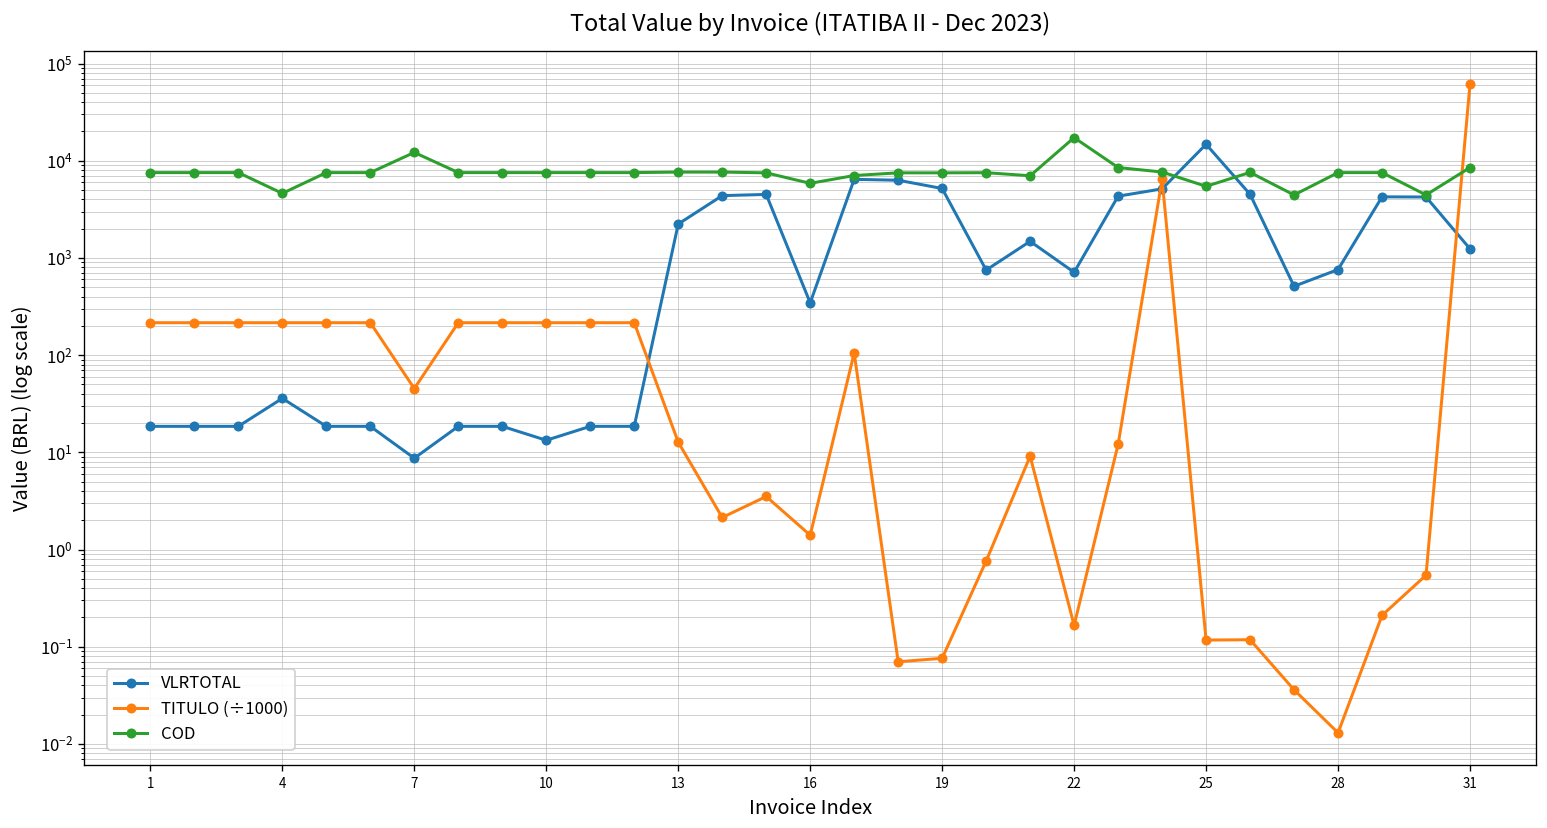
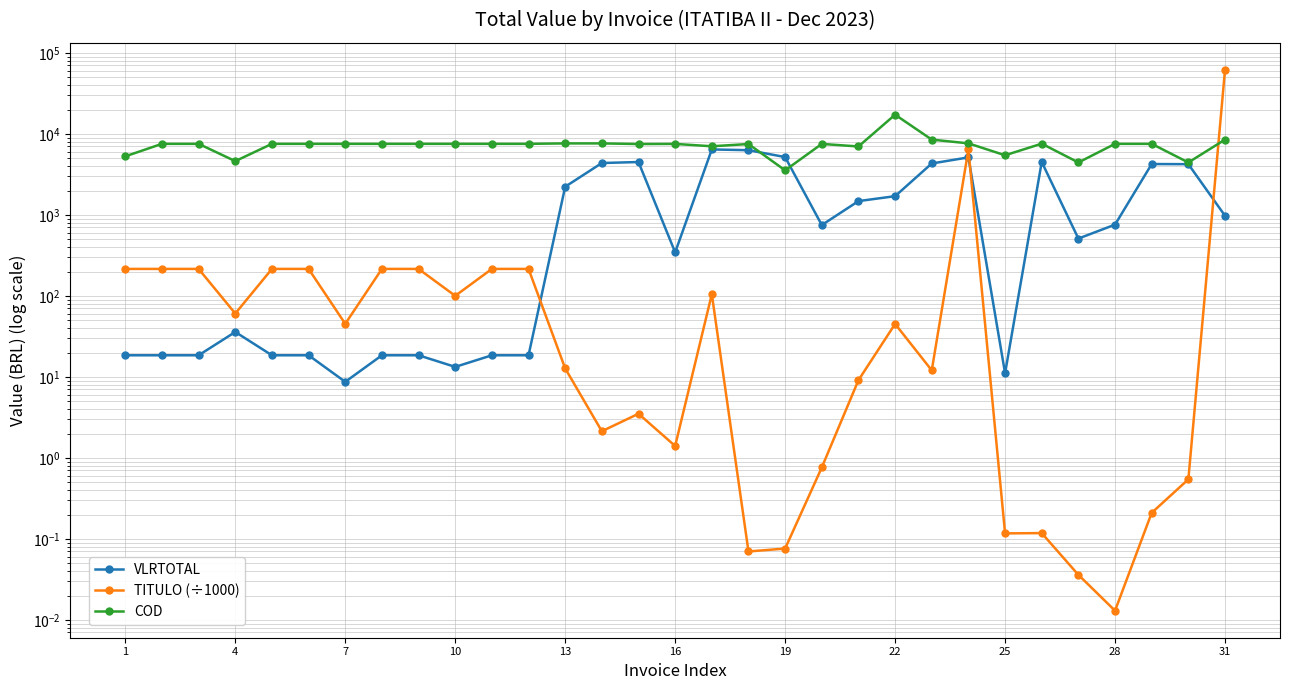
COD, 1: 8000 -> 5000
TITULO (÷1000), 4: 220 -> 60
COD, 7: 12000 -> 8000
TITULO (÷1000), 10: 220 -> 100
COD, 16: 6000 -> 8000
COD, 19: 8000 -> 4000
VLRTOTAL, 22: 700 -> 1700
TITULO (÷1000), 22: 0.17 -> 50
VLRTOTAL, 25: 15000 -> 11
VLRTOTAL, 31: 1200 -> 1000
